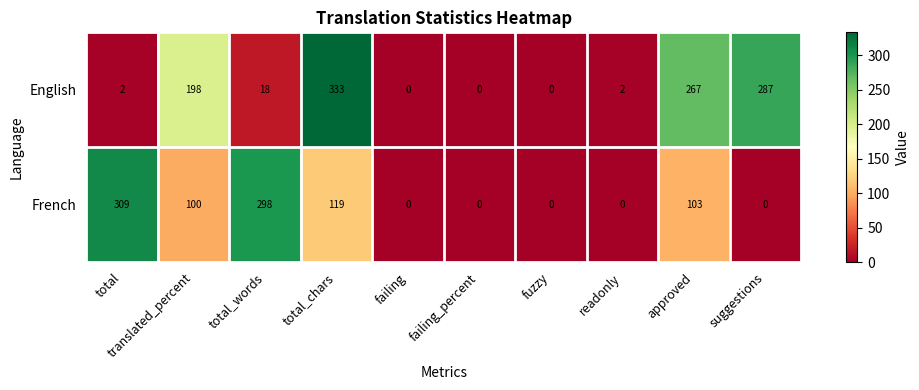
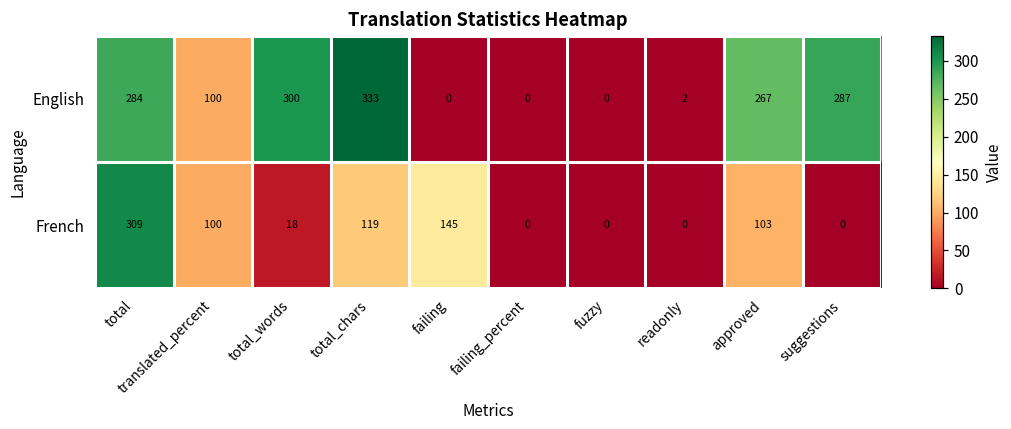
English, total: 2 -> 284
English, translated_percent: 198 -> 100
English, total_words: 18 -> 300
French, total_words: 298 -> 18
French, failing: 0 -> 145
